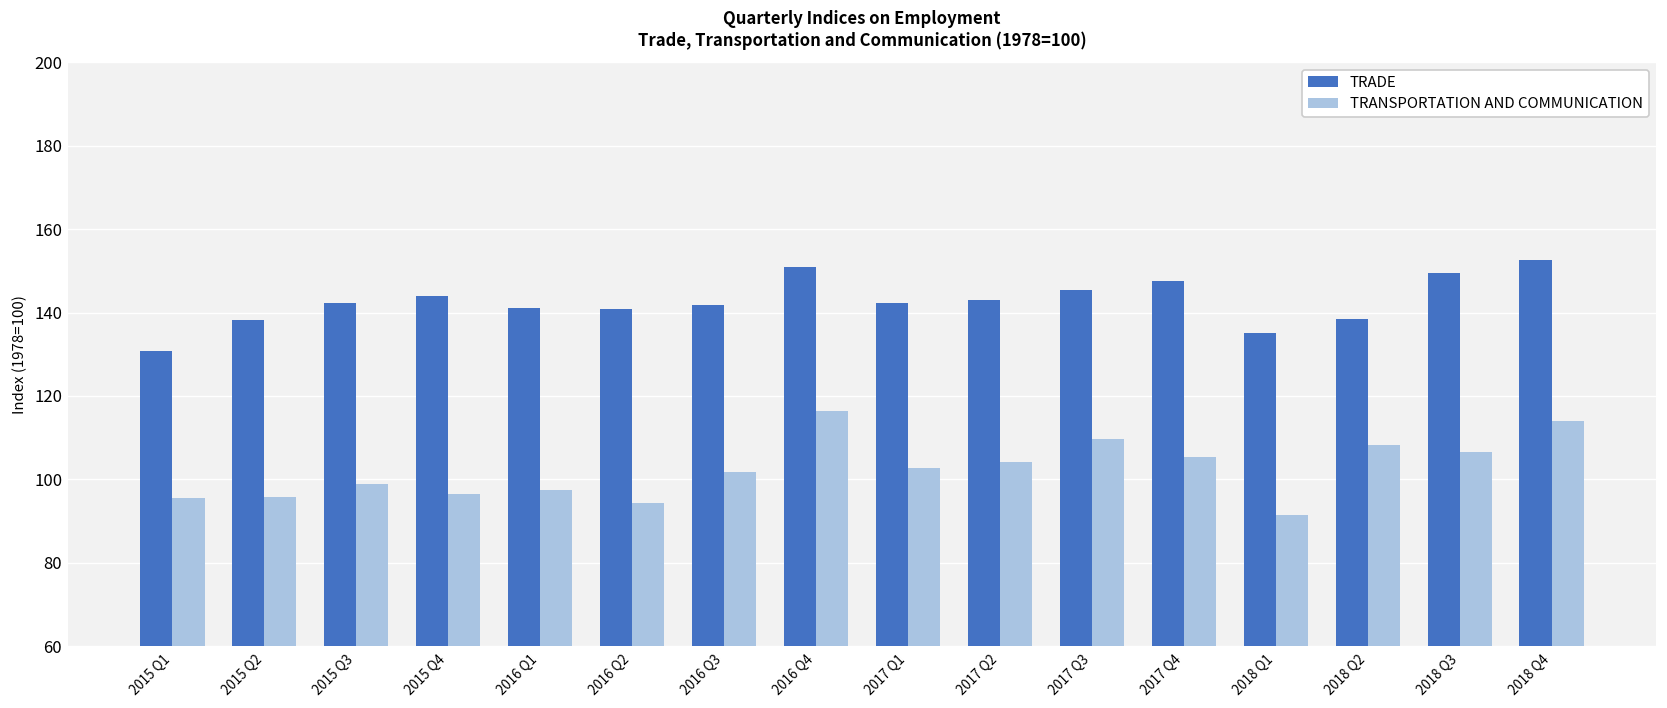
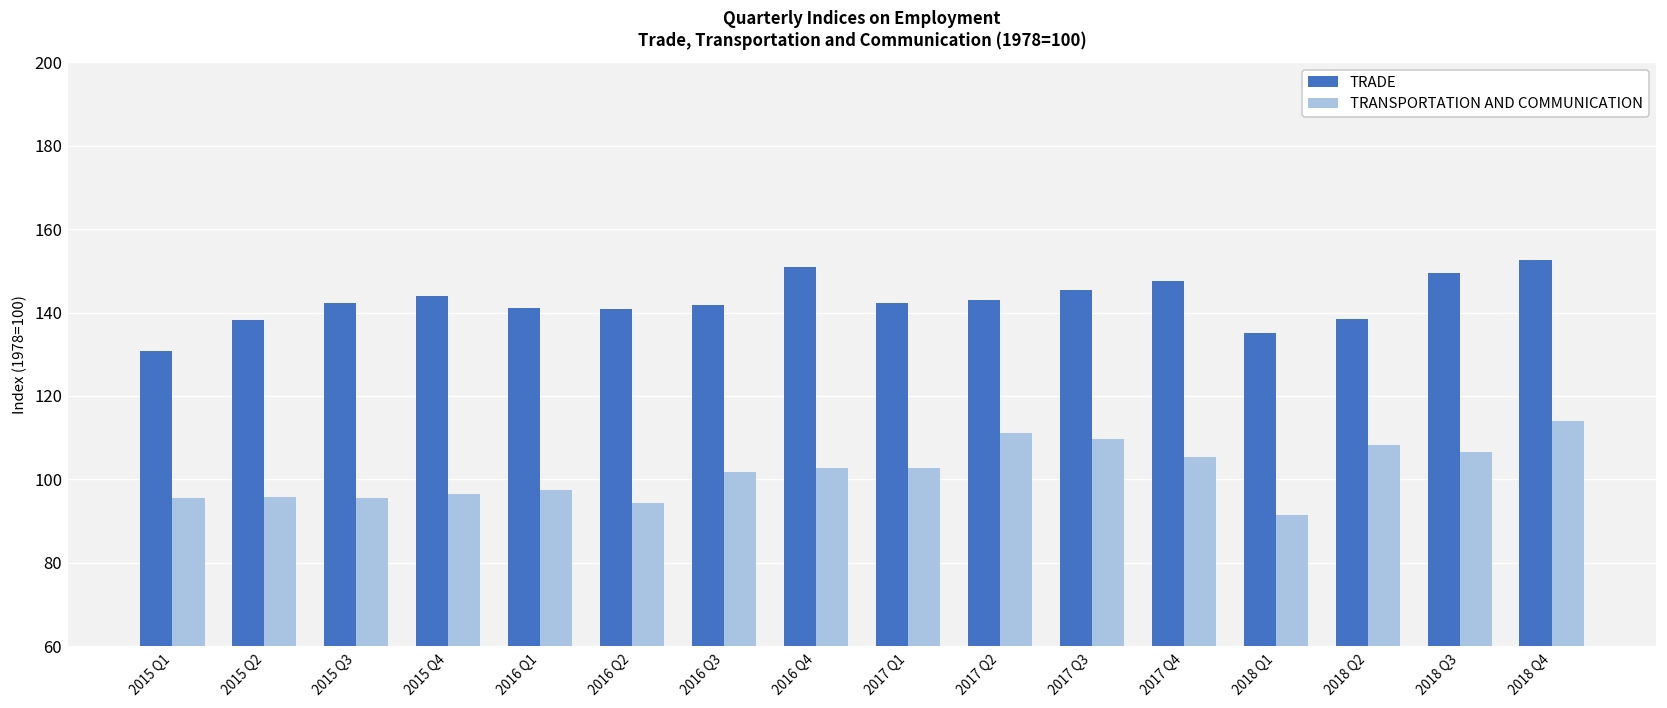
TRANSPORTATION AND COMMUNICATION, 2015 Q3: 99 -> 96
TRANSPORTATION AND COMMUNICATION, 2016 Q4: 116 -> 103
TRANSPORTATION AND COMMUNICATION, 2017 Q2: 104 -> 111
